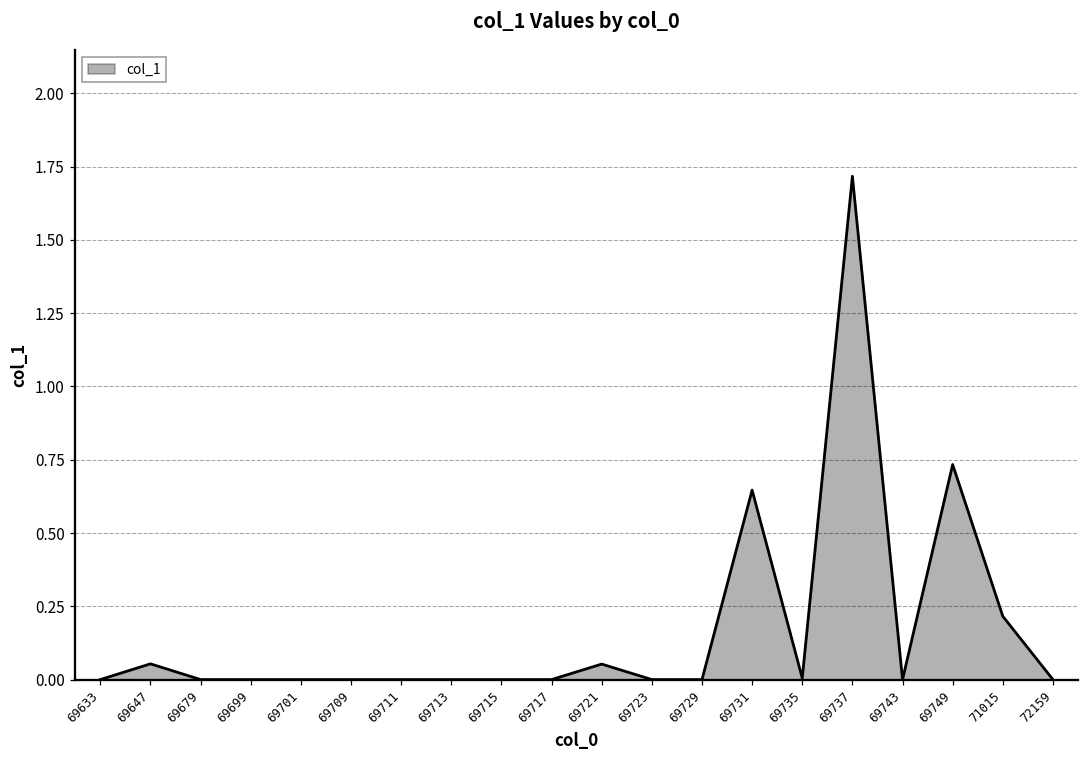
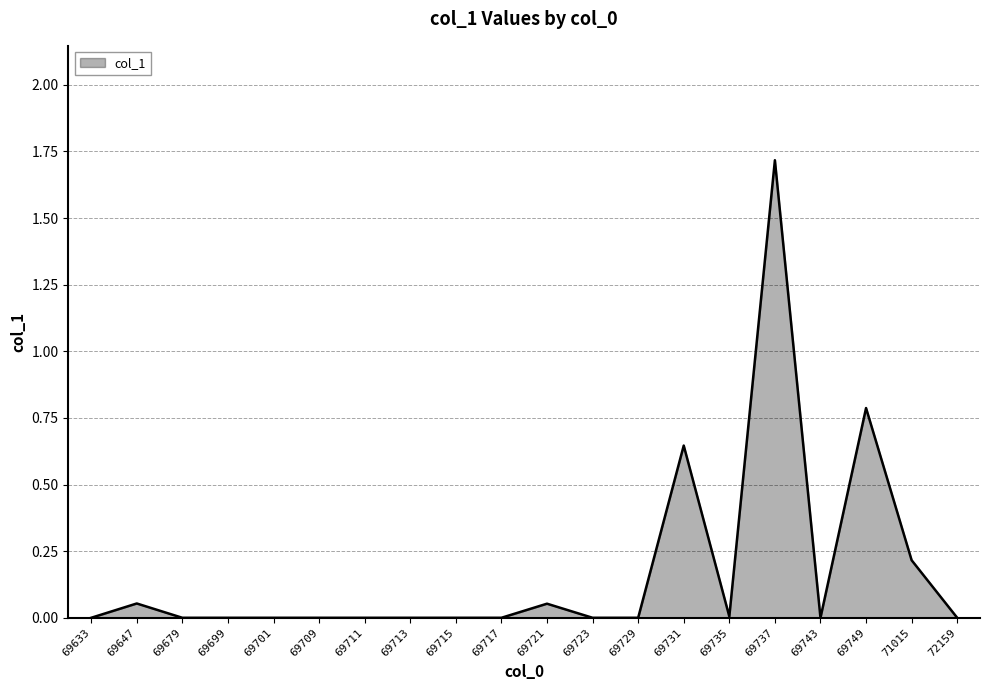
69749: 0.73 -> 0.79
